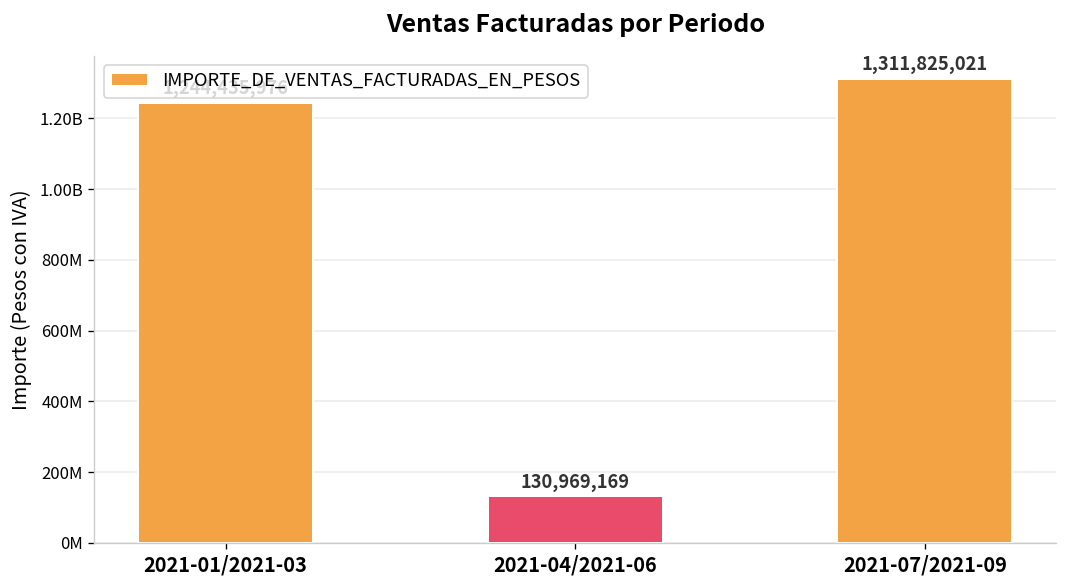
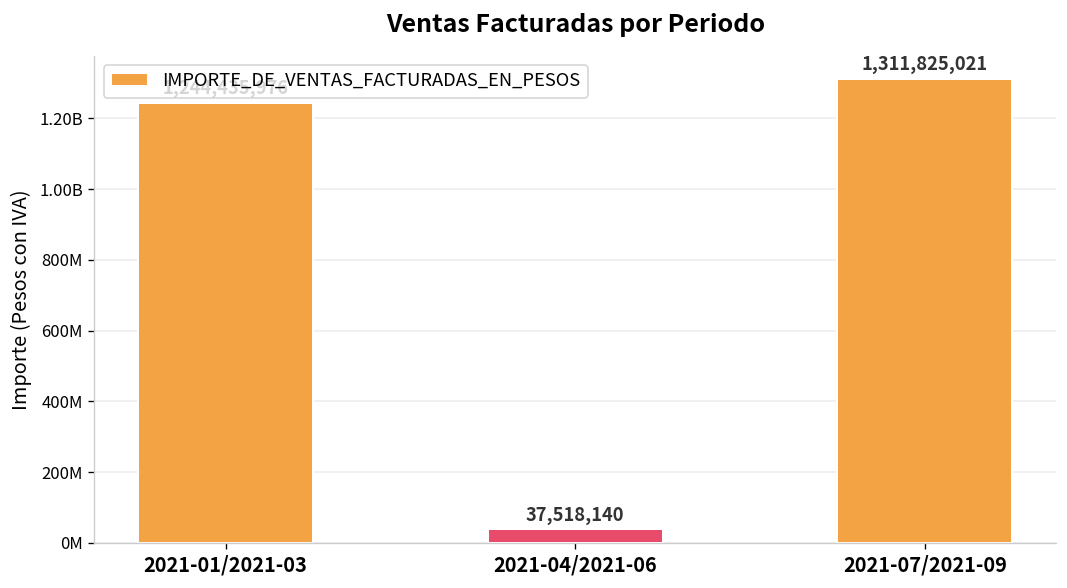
2021-04/2021-06: 130,969,169 -> 37,518,140
